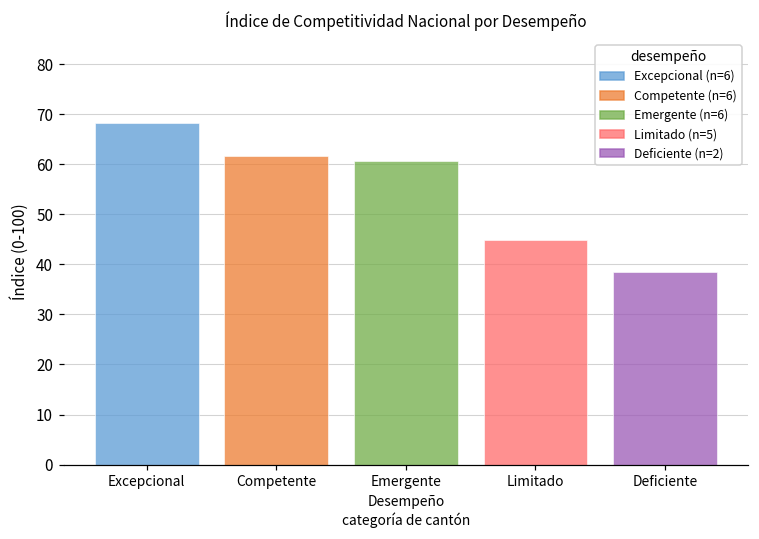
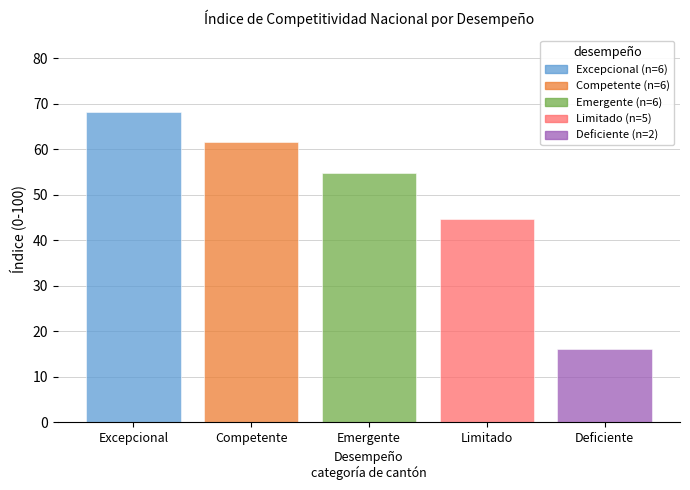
Emergente: 61 -> 55
Deficiente: 38 -> 16
